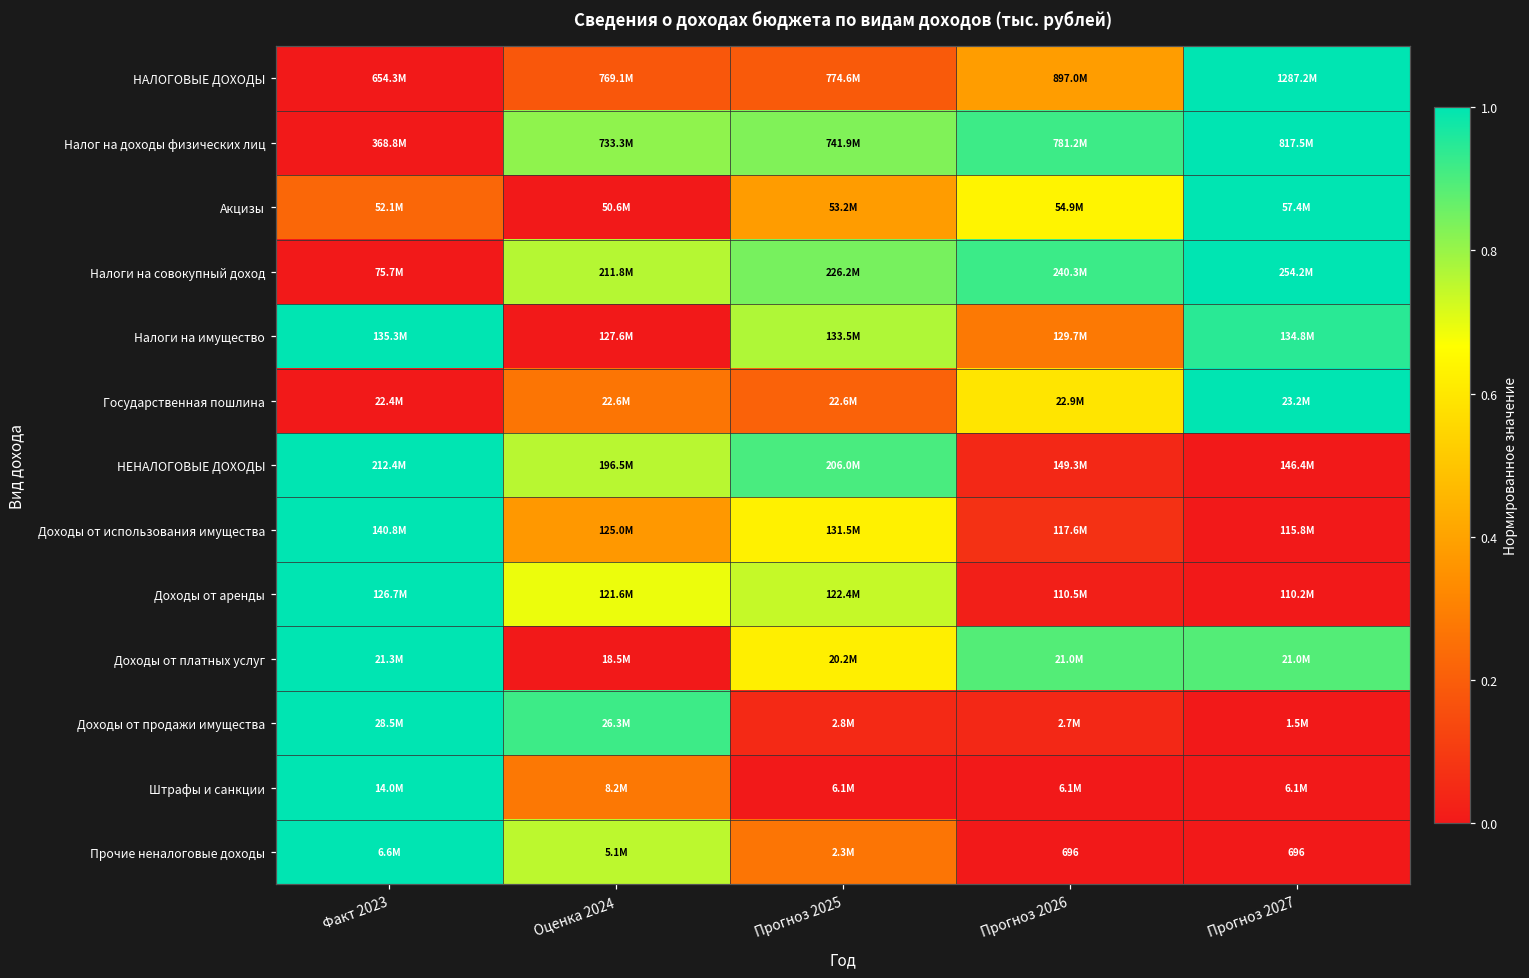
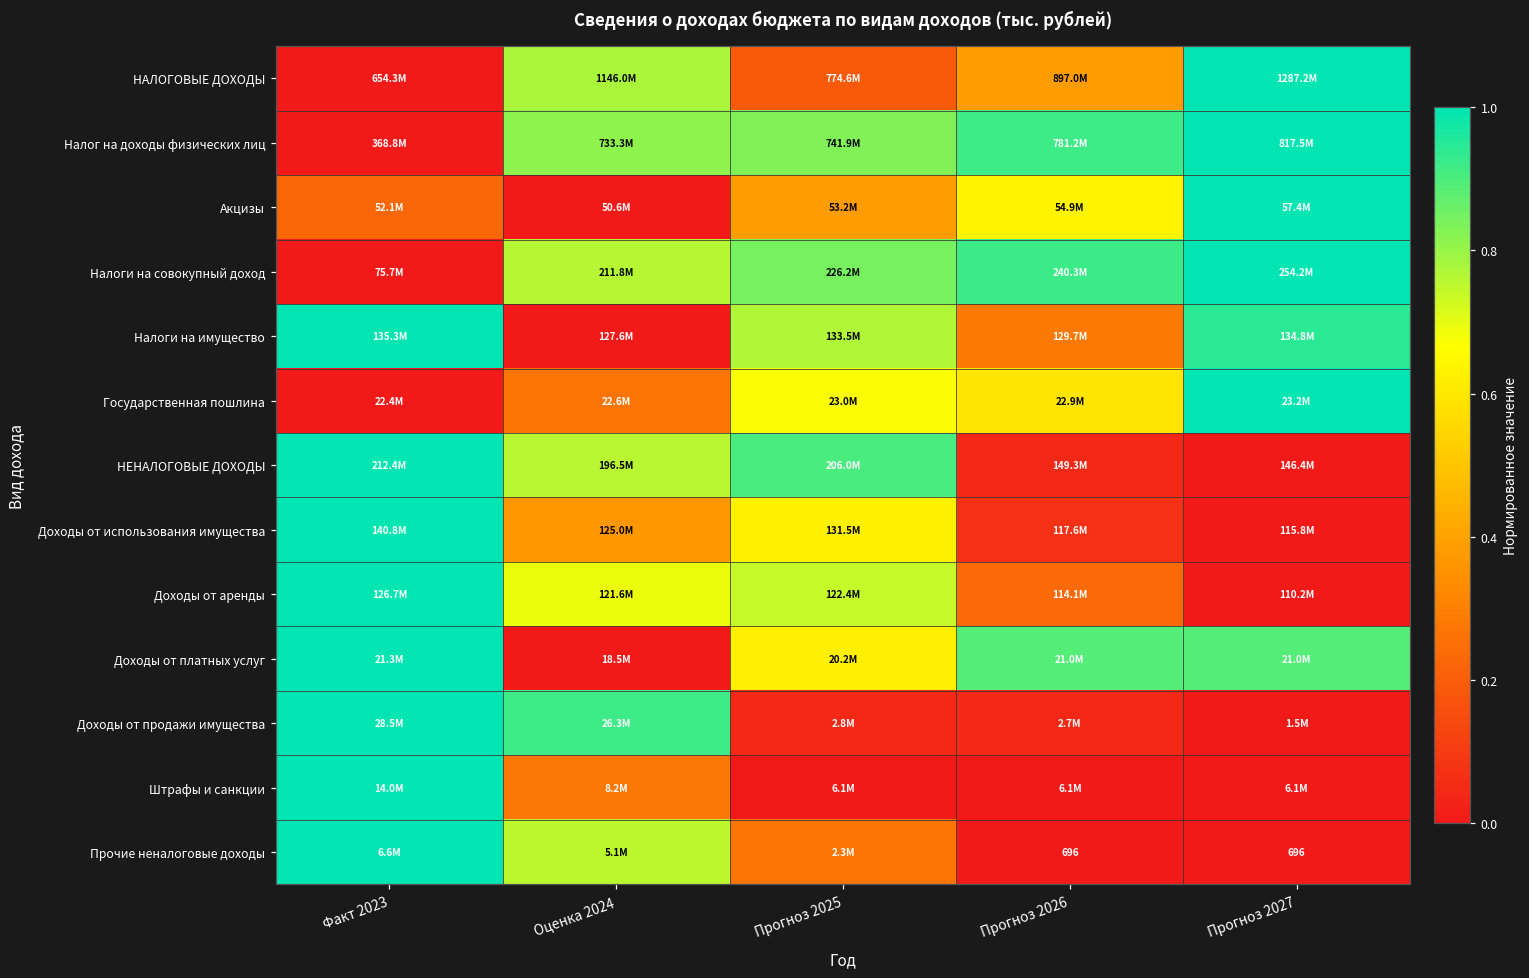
НАЛОГОВЫЕ ДОХОДЫ, Оценка 2024: 769.1M -> 1146.0M
Государственная пошлина, Прогноз 2025: 22.6M -> 23.0M
Доходы от аренды, Прогноз 2026: 110.5M -> 114.1M
